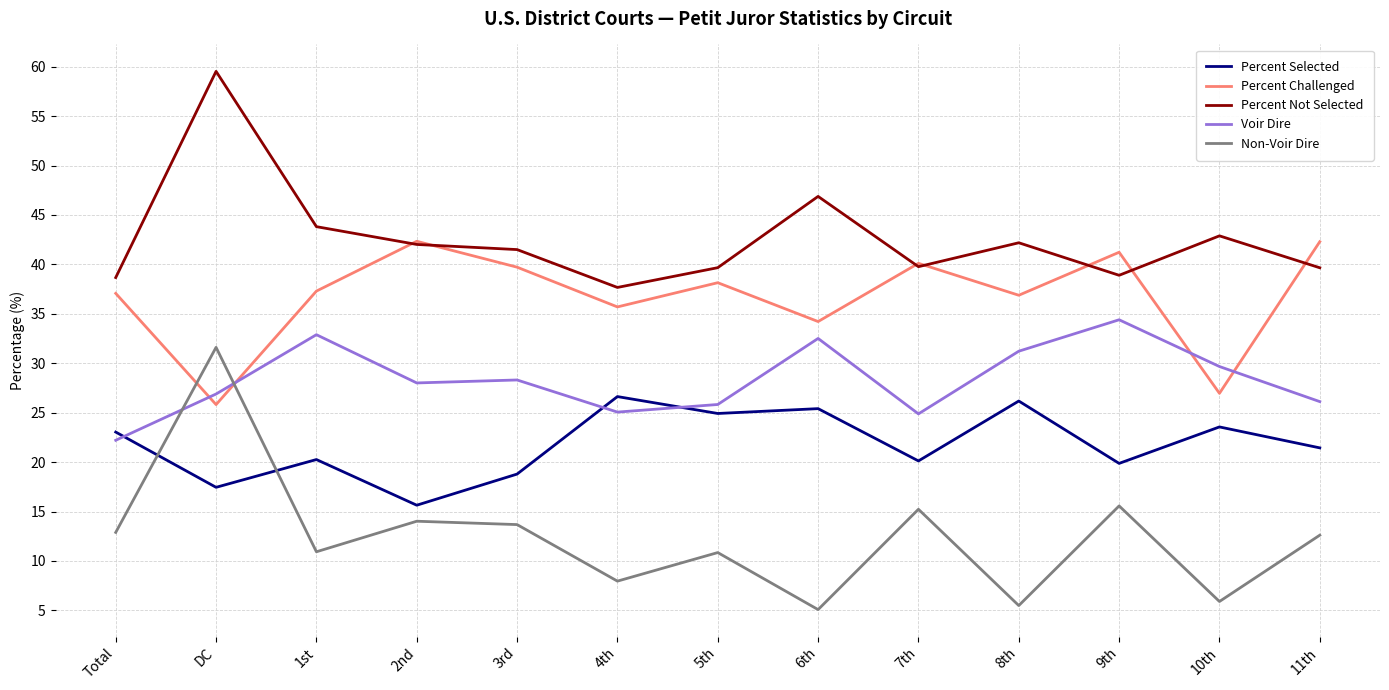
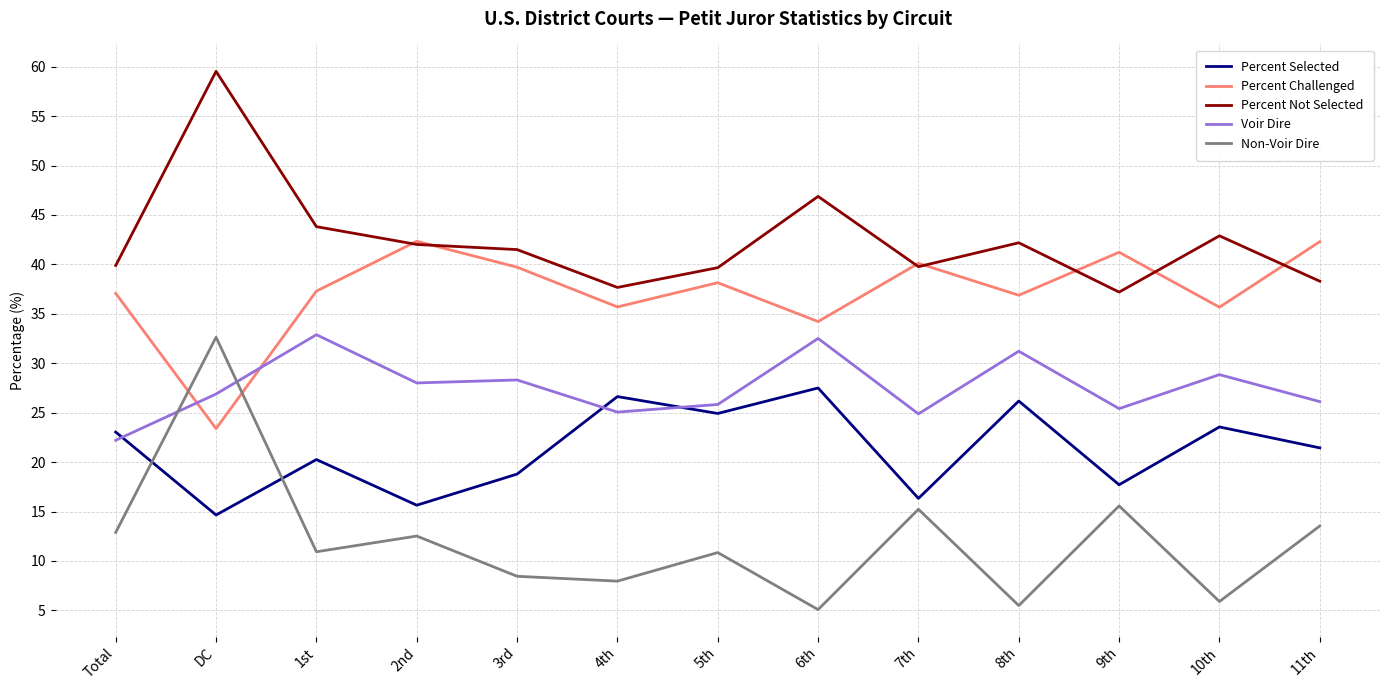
Percent Not Selected, Total: 39 -> 40
Percent Selected, DC: 17 -> 15
Percent Challenged, DC: 26 -> 23
Non-Voir Dire, DC: 32 -> 33
Non-Voir Dire, 2nd: 14 -> 13
Non-Voir Dire, 3rd: 14 -> 8
Percent Selected, 6th: 25 -> 28
Percent Selected, 7th: 20 -> 16
Percent Selected, 9th: 20 -> 18
Percent Not Selected, 9th: 39 -> 37
Voir Dire, 9th: 34 -> 25
Percent Challenged, 10th: 27 -> 36
Voir Dire, 10th: 30 -> 29
Percent Not Selected, 11th: 40 -> 38
Non-Voir Dire, 11th: 13 -> 14
